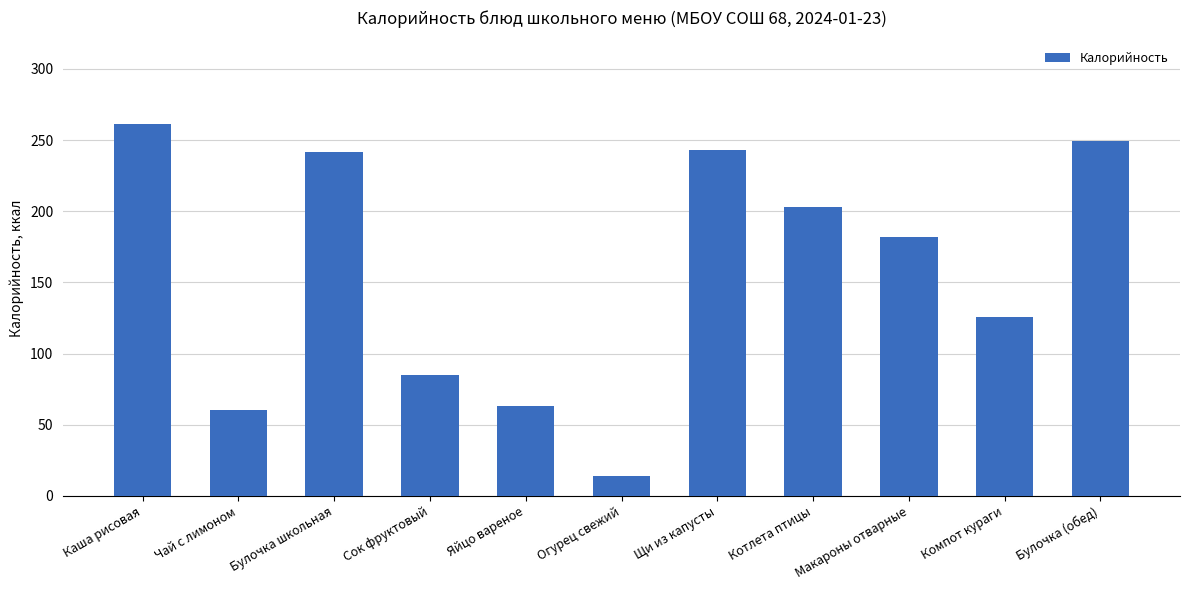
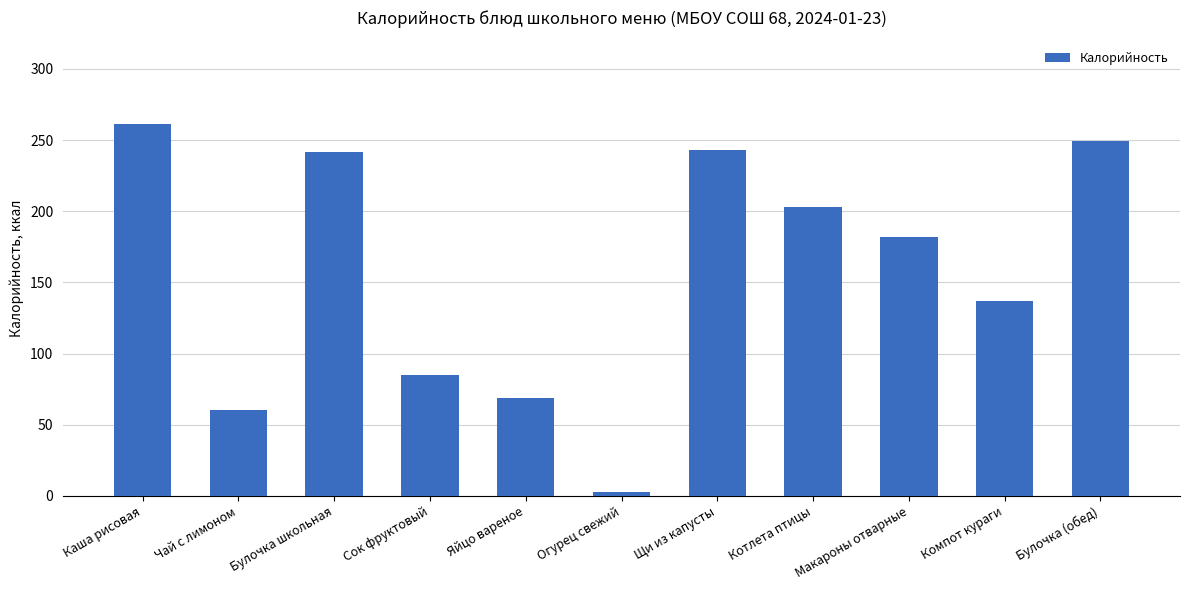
Яйцо вареное: 63 -> 69
Огурец свежий: 14 -> 3
Компот кураги: 126 -> 137
